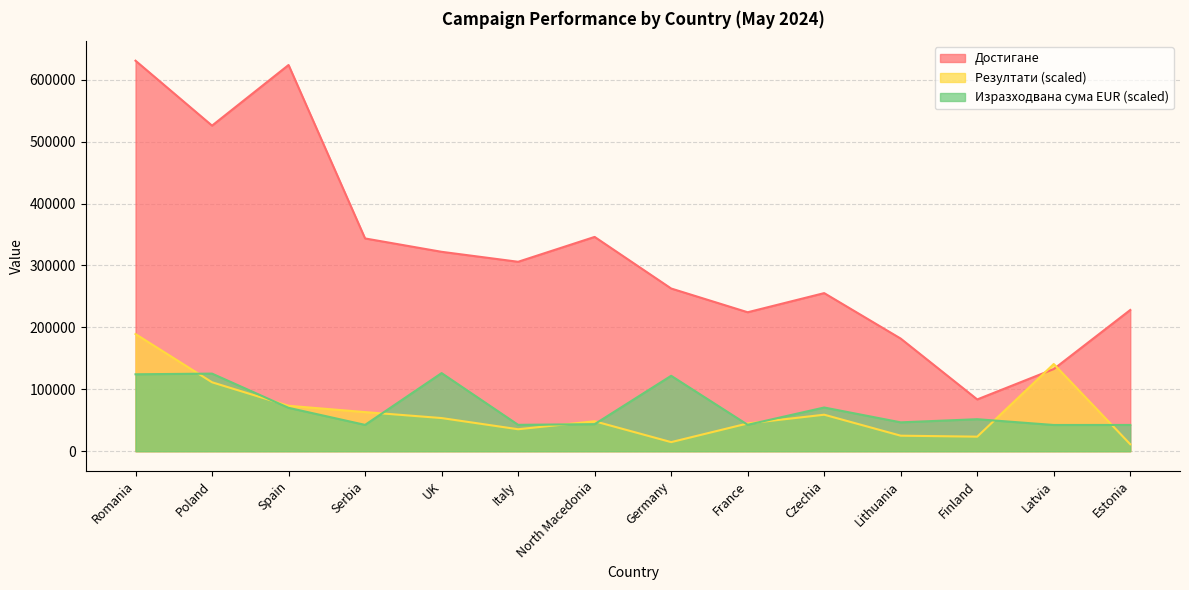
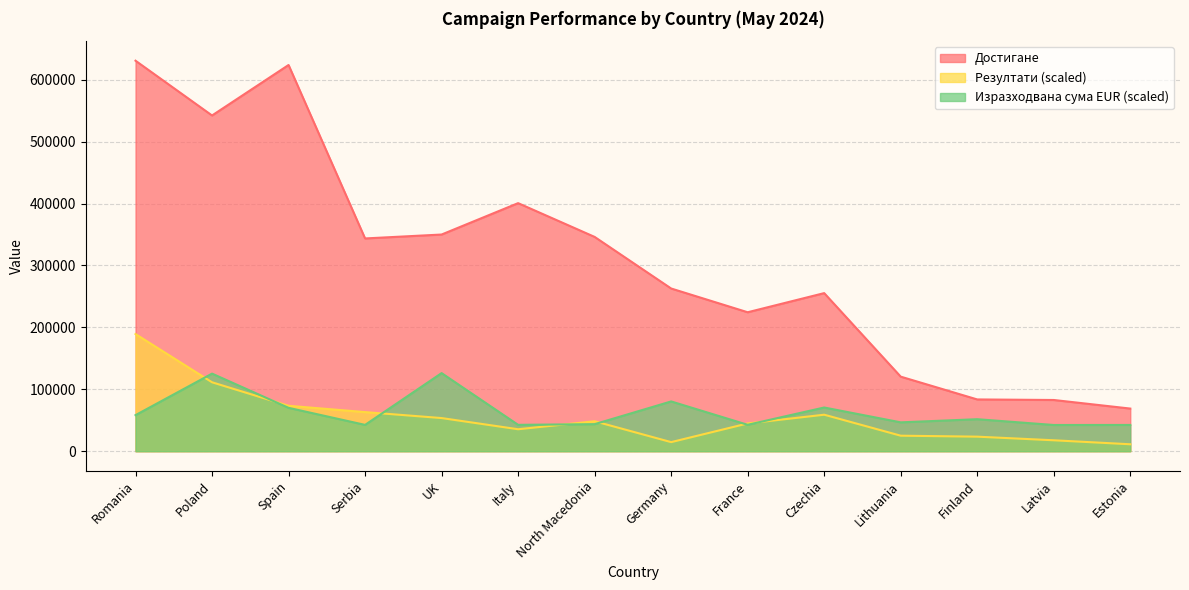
Изразходвана сума EUR (scaled), Romania: 120000 -> 60000
Достигане, Poland: 530000 -> 540000
Достигане, UK: 320000 -> 350000
Достигане, Italy: 310000 -> 400000
Изразходвана сума EUR (scaled), Germany: 120000 -> 80000
Достигане, Lithuania: 180000 -> 120000
Достигане, Latvia: 130000 -> 80000
Резултати (scaled), Latvia: 140000 -> 20000
Достигане, Estonia: 230000 -> 70000
